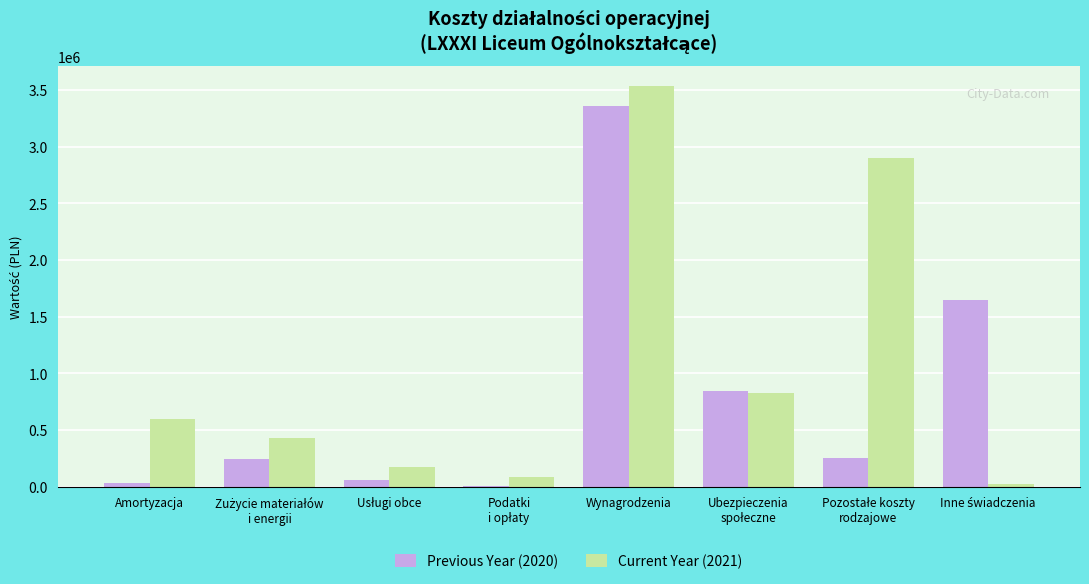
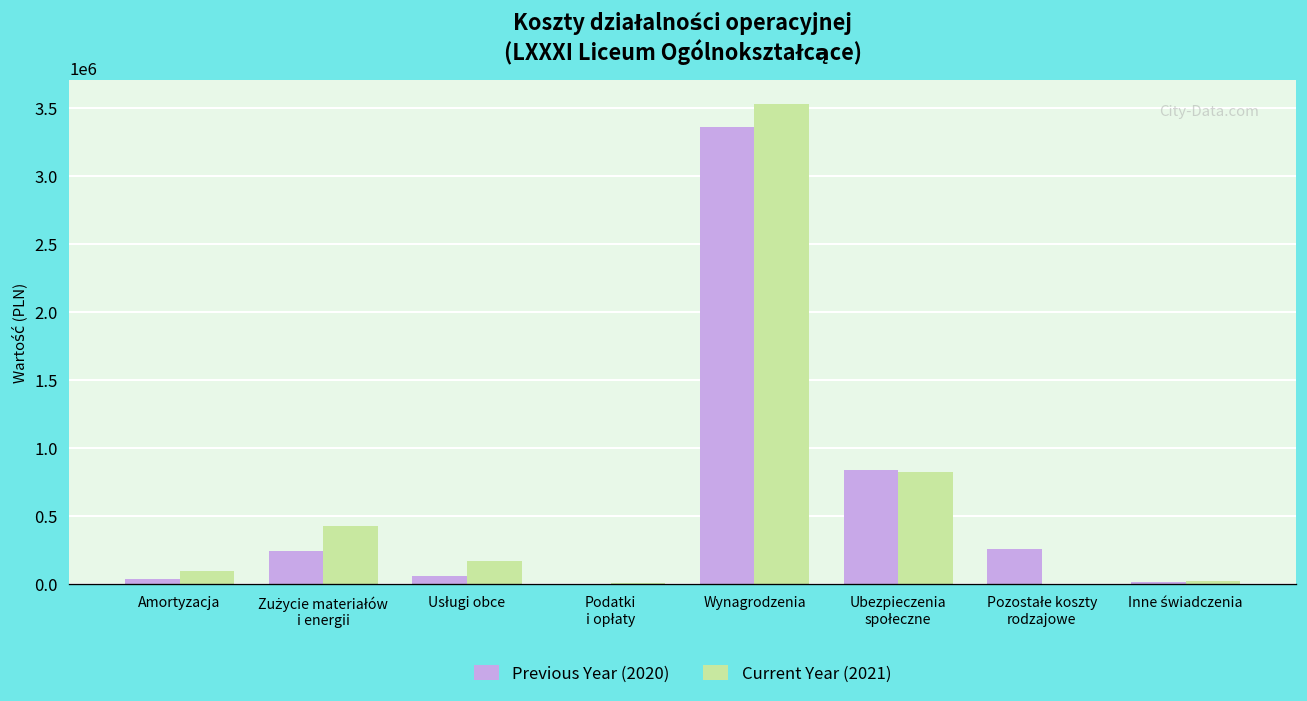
Current Year (2021), Amortyzacja: 600000 -> 100000
Current Year (2021), Podatki i opłaty: 90000 -> 10000
Current Year (2021), Pozostałe koszty rodzajowe: 2900000 -> 0
Previous Year (2020), Inne świadczenia: 1650000 -> 20000
